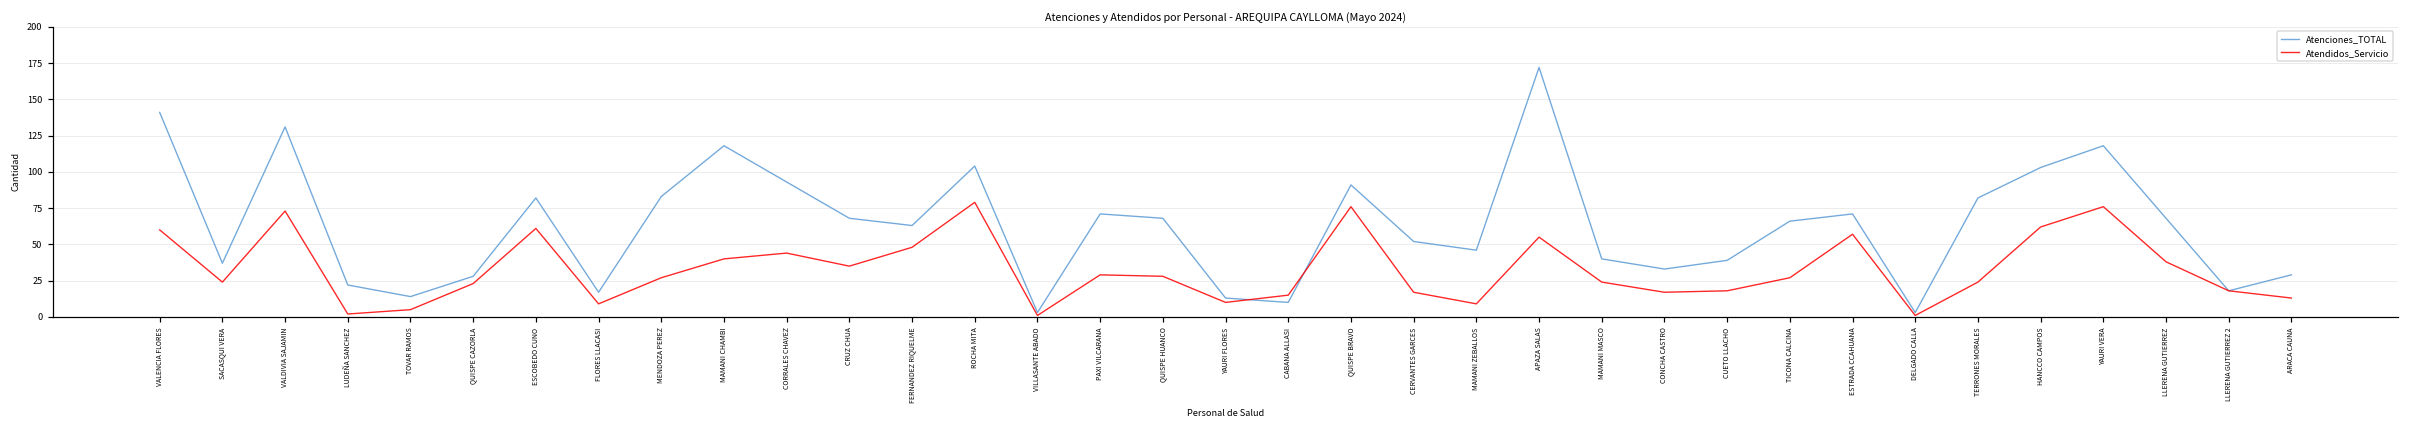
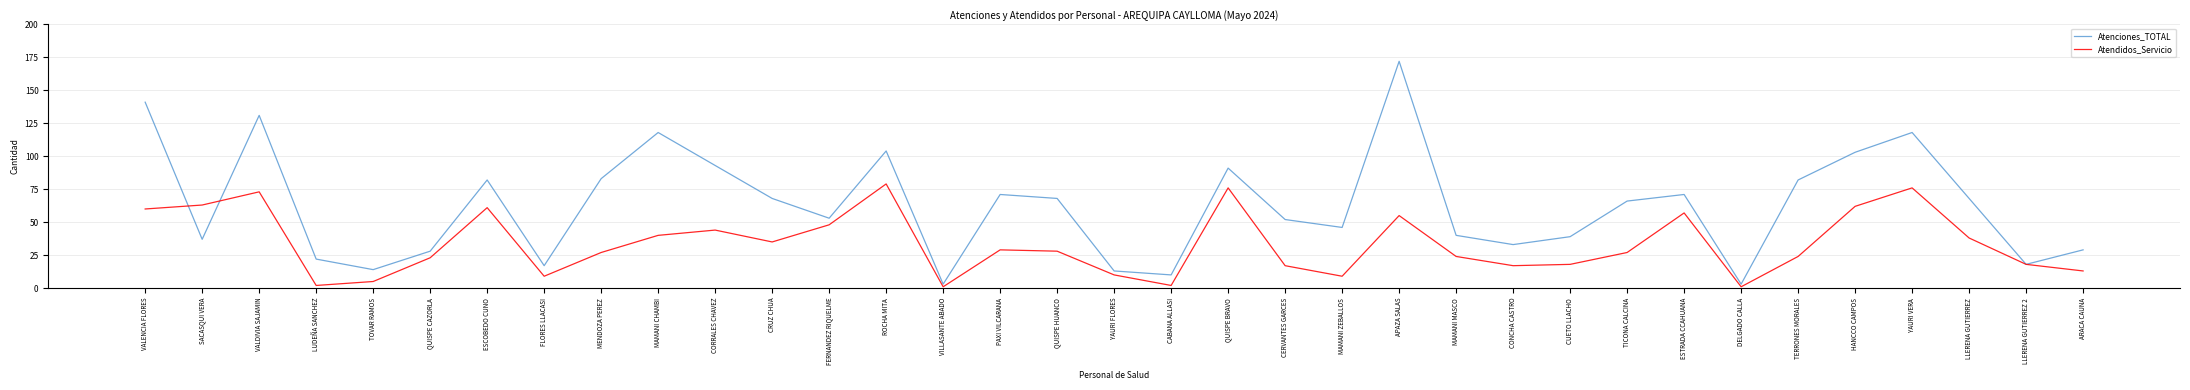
Atendidos_Servicio, SACASQUI VERA: 24 -> 63
Atenciones_TOTAL, FERNANDEZ RIQUELME: 63 -> 53
Atendidos_Servicio, CABANA ALLASI: 15 -> 2
